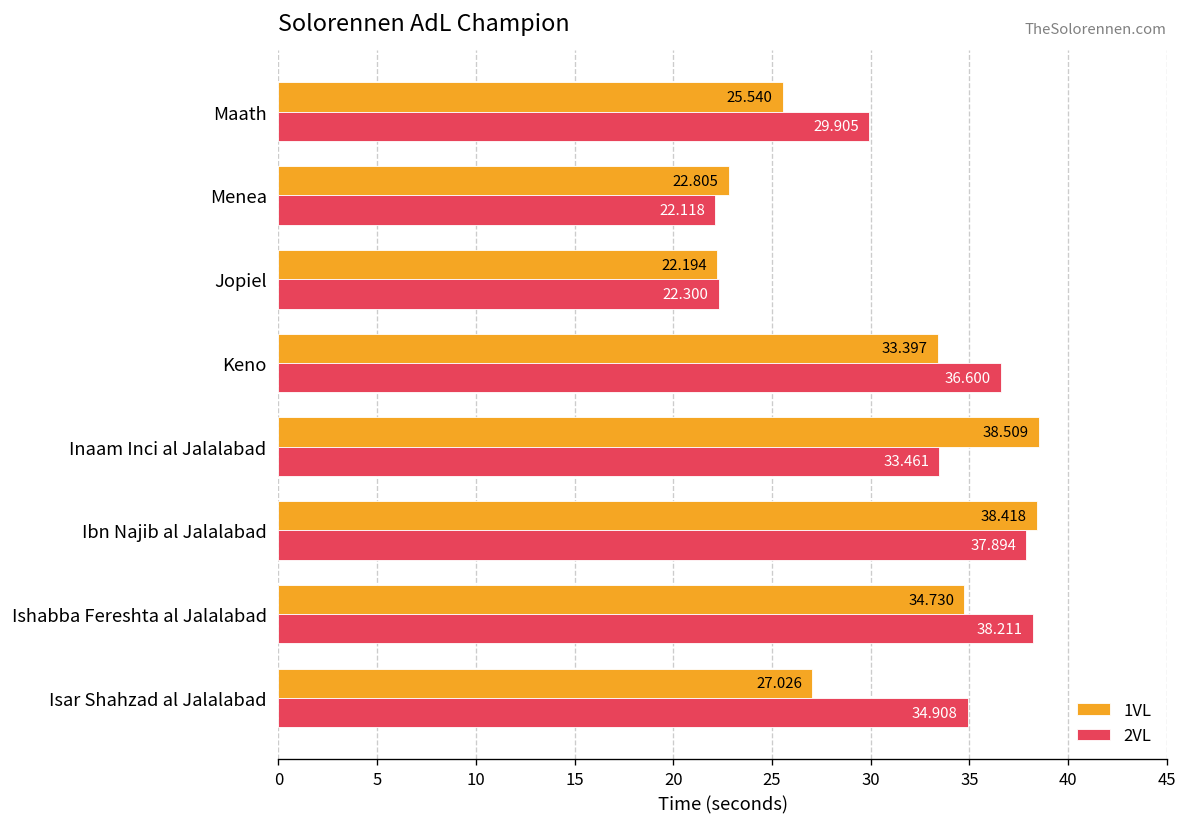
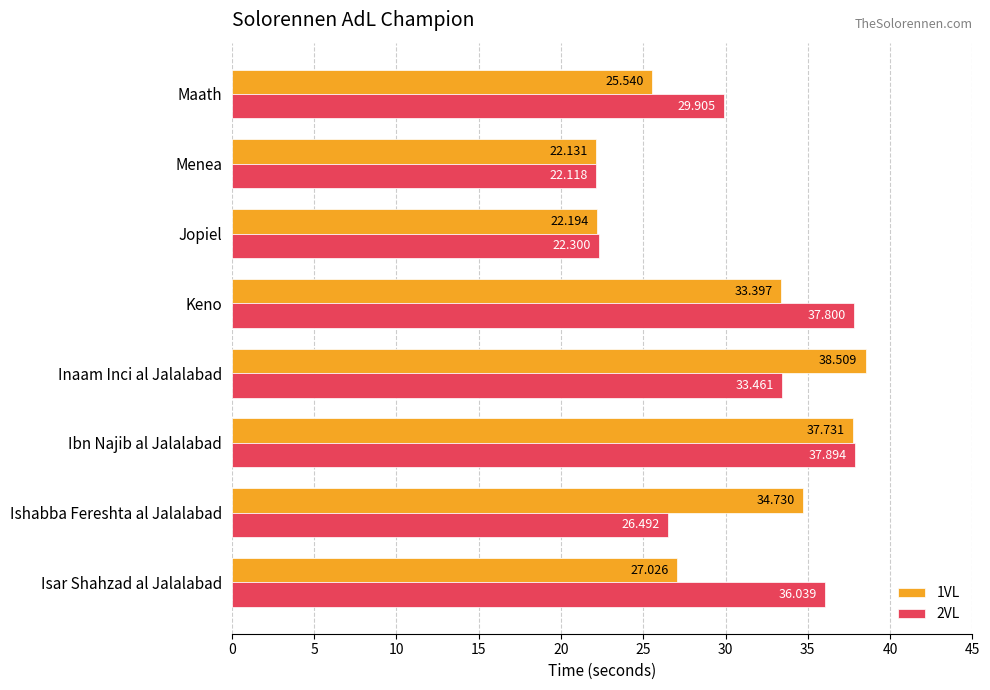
1VL, Menea: 22.805 -> 22.131
2VL, Keno: 36.600 -> 37.800
1VL, Ibn Najib al Jalalabad: 38.418 -> 37.731
2VL, Ishabba Fereshta al Jalalabad: 38.211 -> 26.492
2VL, Isar Shahzad al Jalalabad: 34.908 -> 36.039
